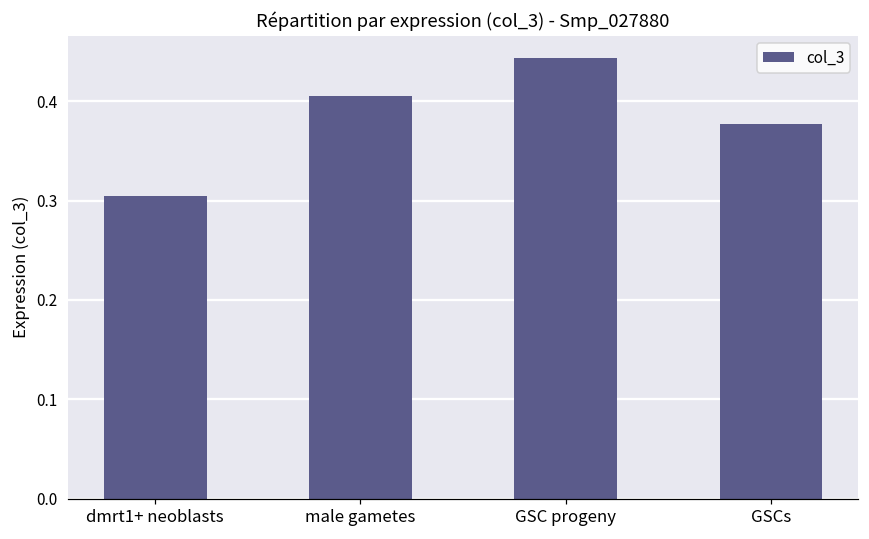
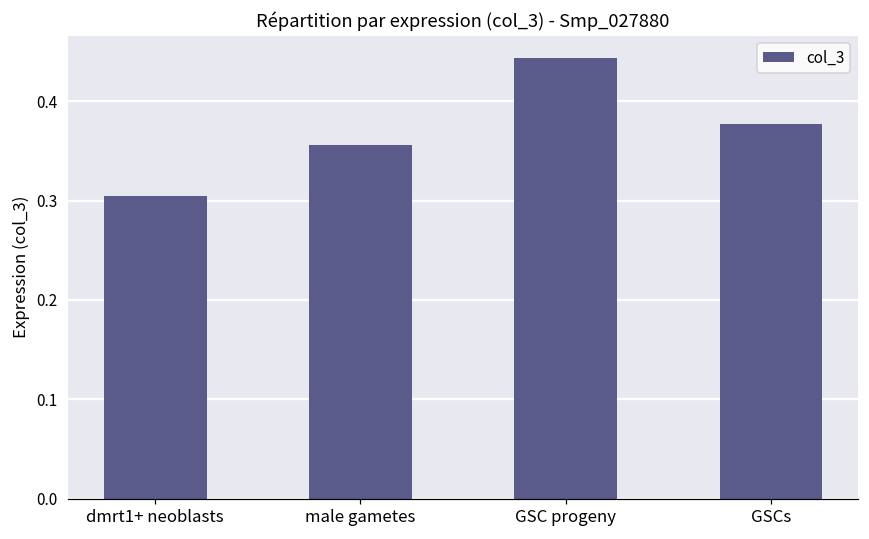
male gametes: 0.41 -> 0.36
